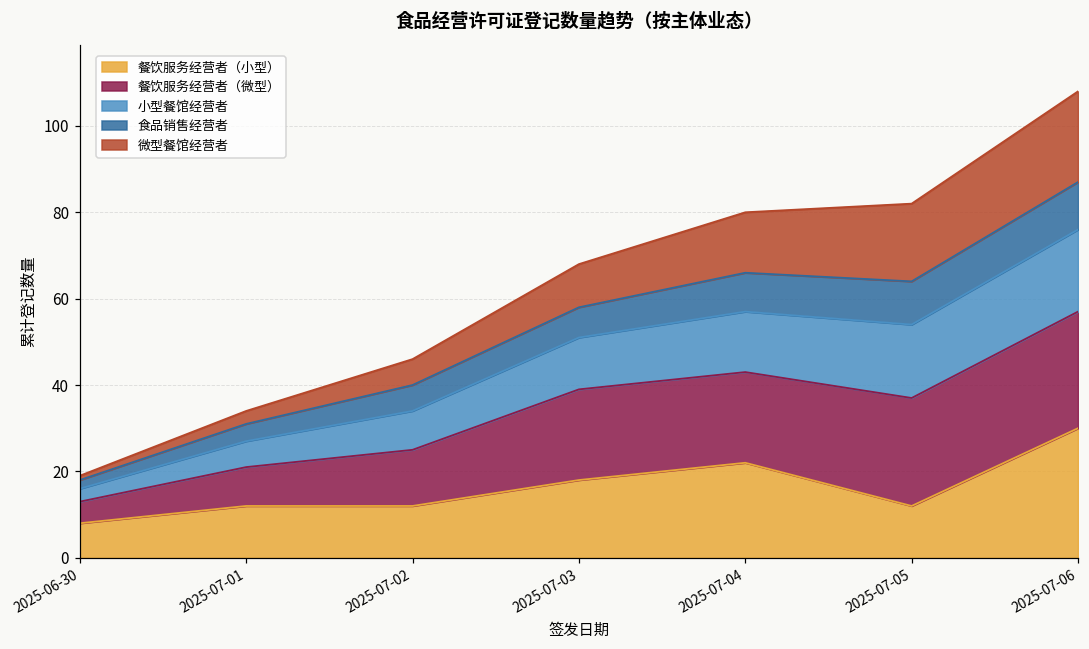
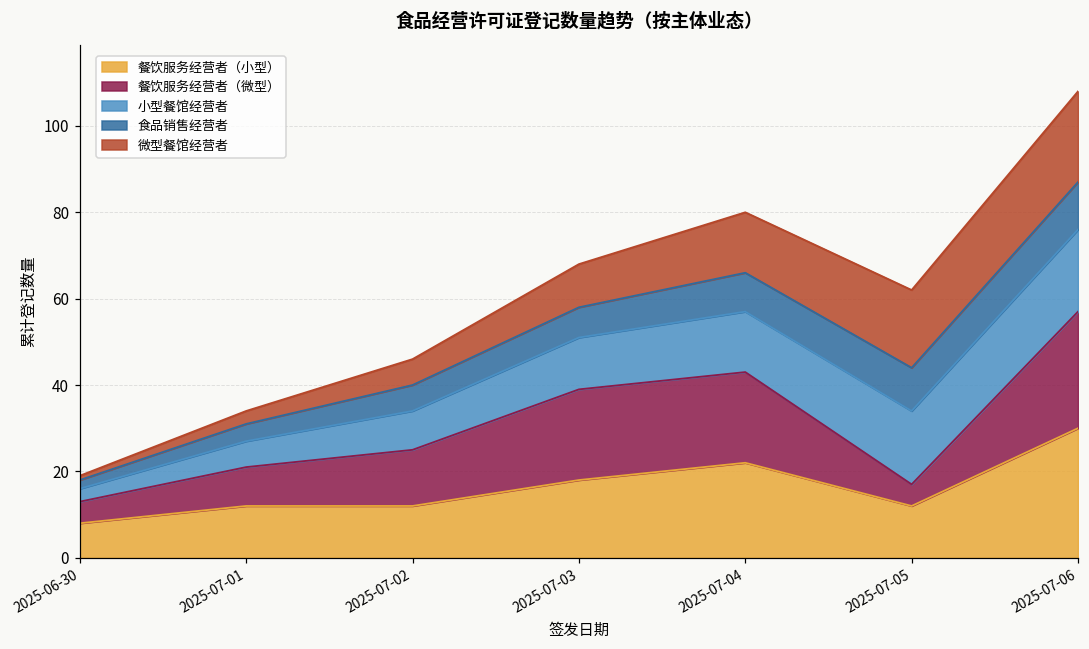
餐饮服务经营者（微型）, 2025-07-05: 25 -> 5
